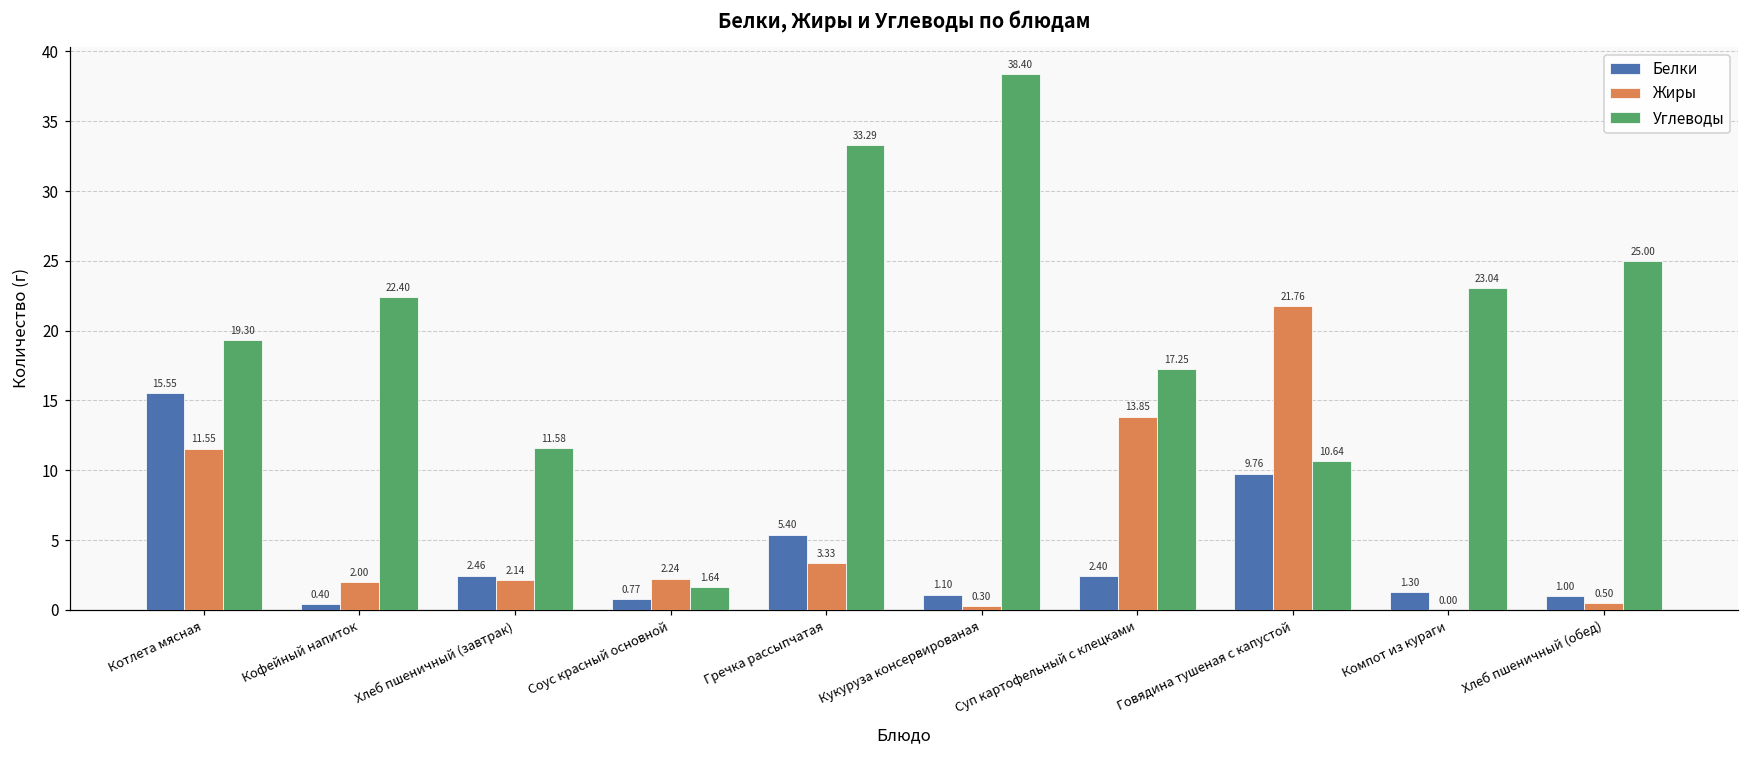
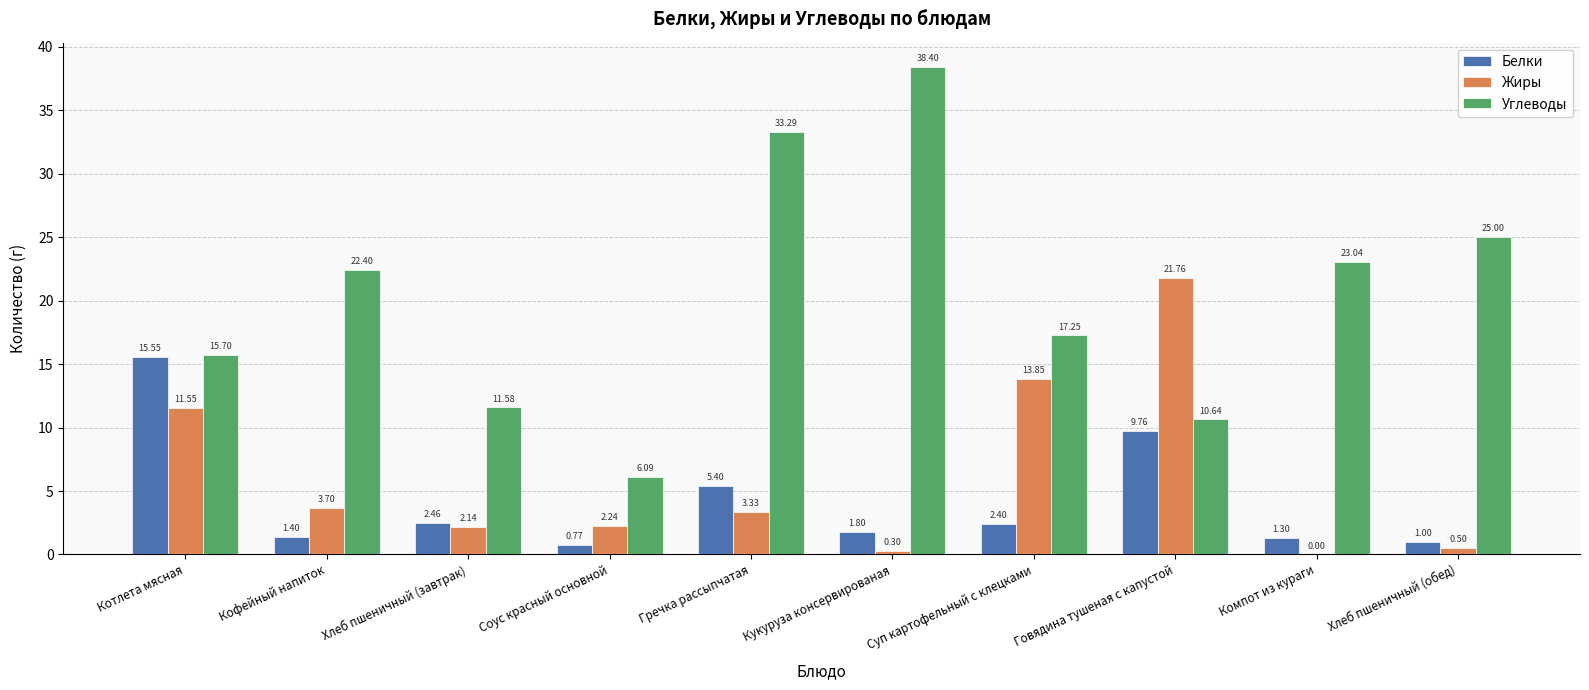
Углеводы, Котлета мясная: 19.30 -> 15.70
Белки, Кофейный напиток: 0.40 -> 1.40
Жиры, Кофейный напиток: 2.00 -> 3.70
Углеводы, Соус красный основной: 1.64 -> 6.09
Белки, Кукуруза консервированая: 1.10 -> 1.80
